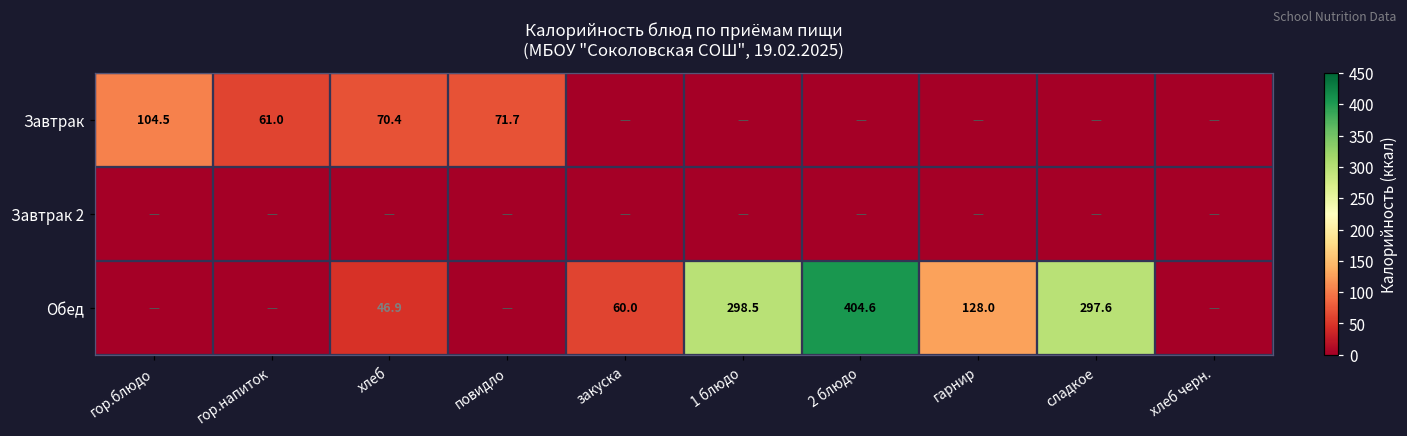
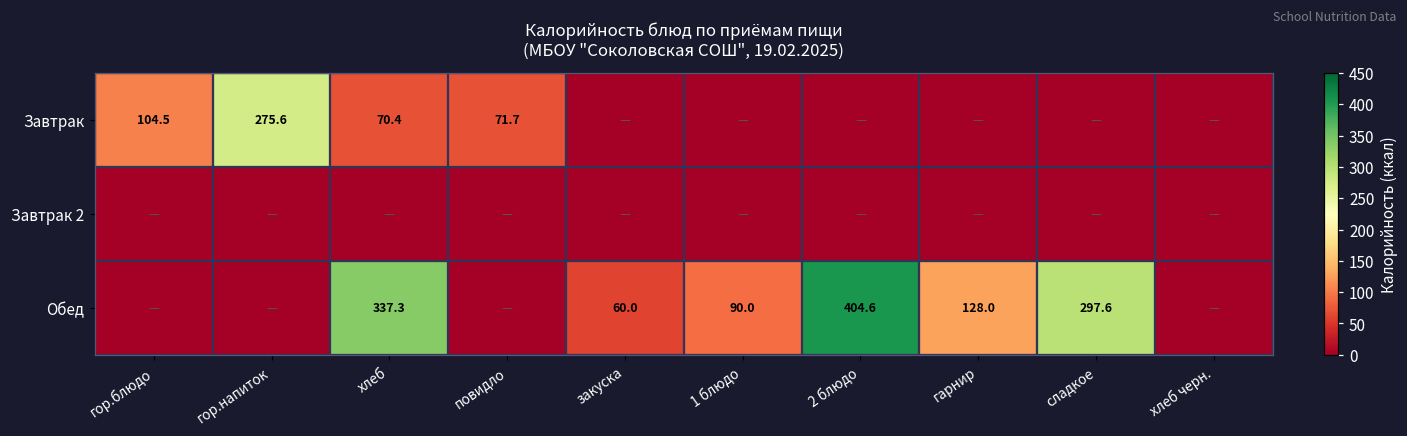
Завтрак, гор.напиток: 61.0 -> 275.6
Обед, хлеб: 46.9 -> 337.3
Обед, 1 блюдо: 298.5 -> 90.0
